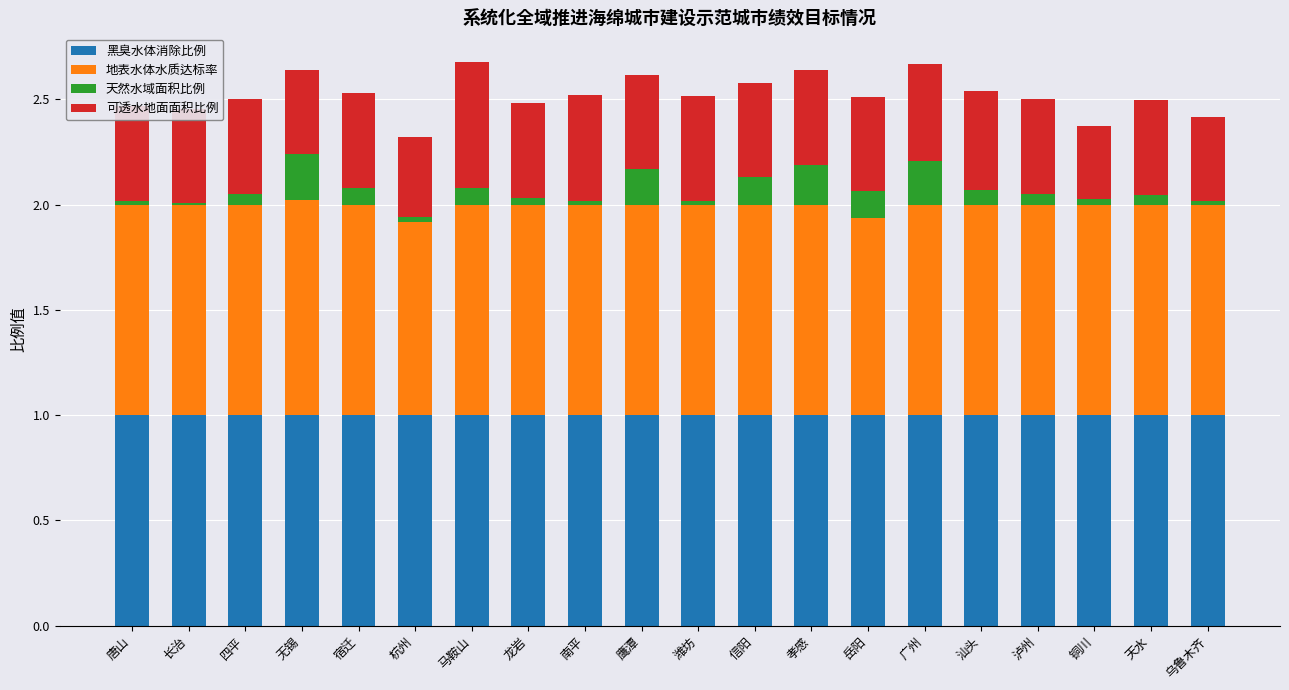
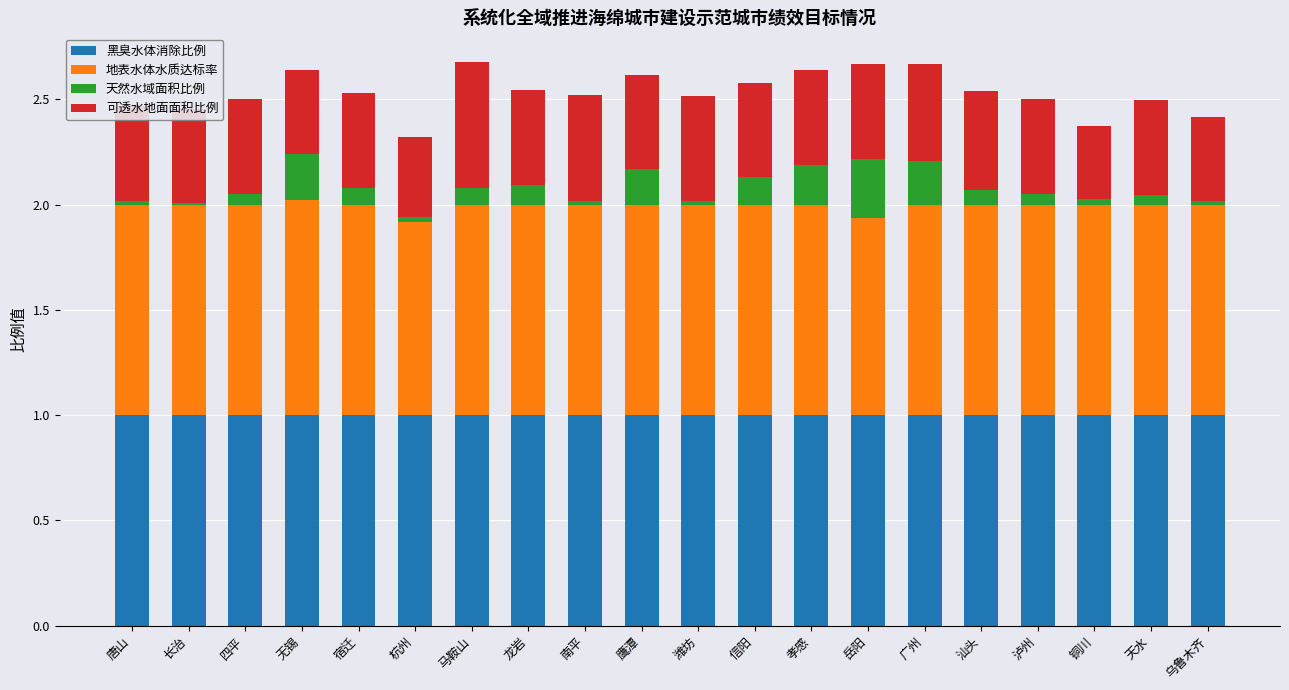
天然水域面积比例, 龙岩: 0.03 -> 0.09
天然水域面积比例, 岳阳: 0.13 -> 0.28
